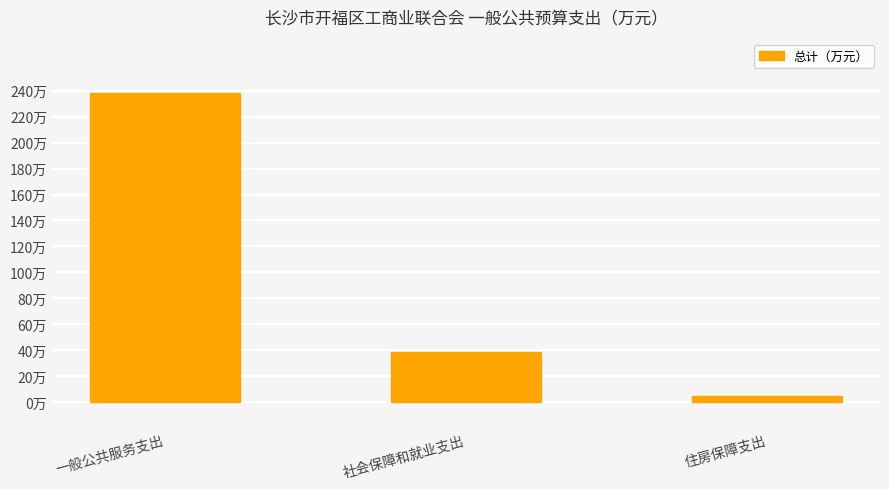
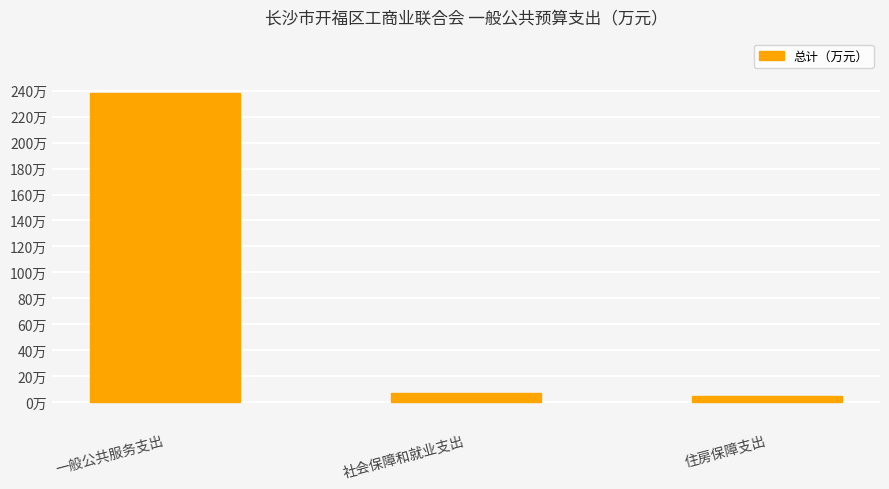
社会保障和就业支出: 39万 -> 7万
